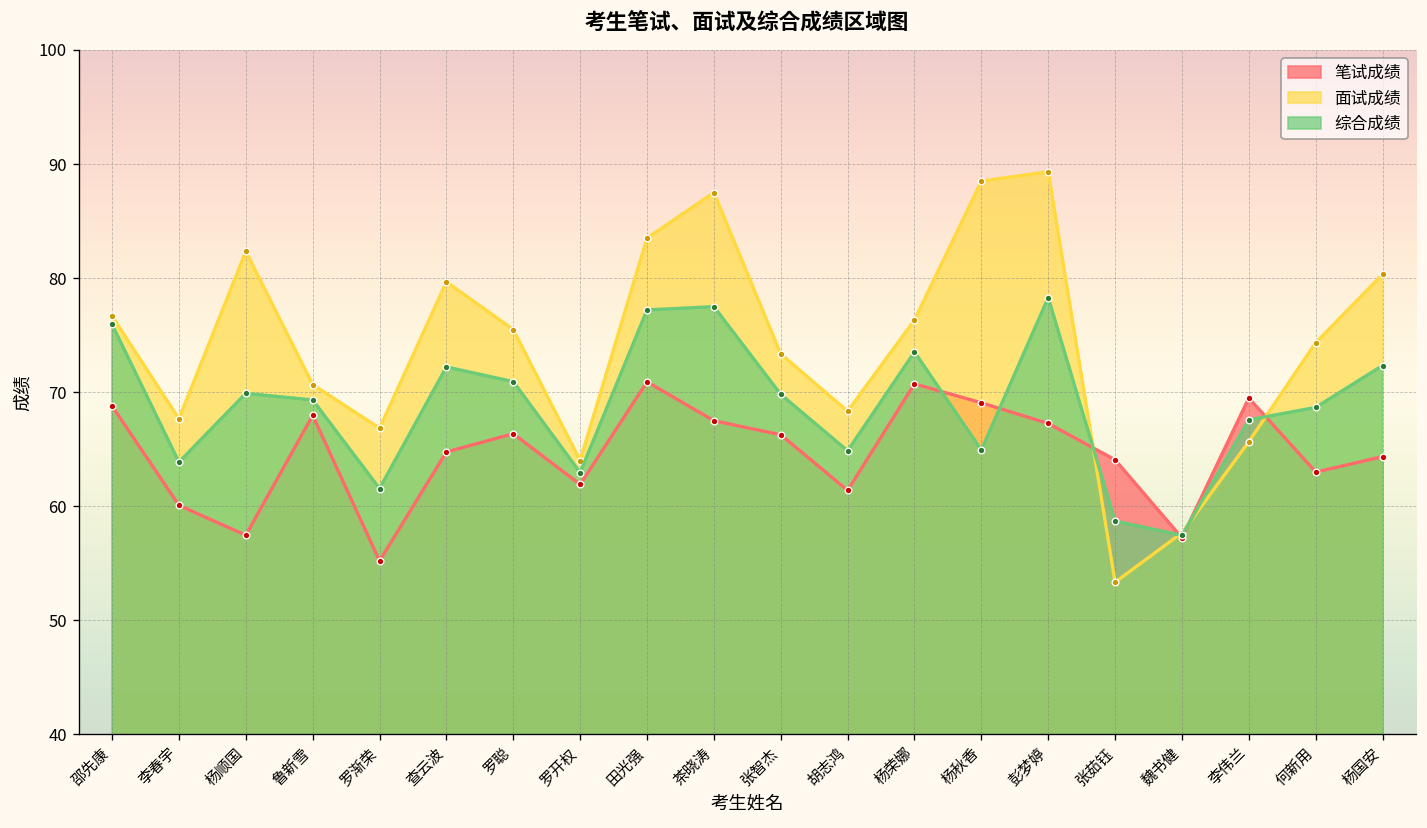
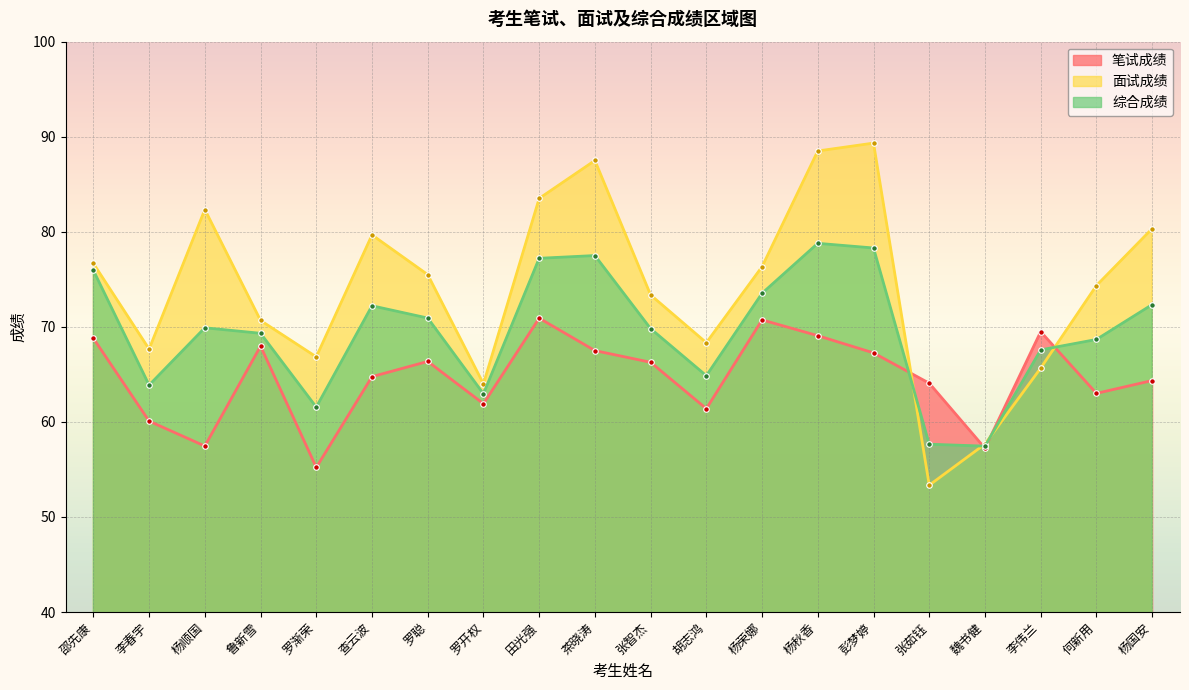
综合成绩, 杨秋香: 65 -> 79
综合成绩, 张茹钰: 59 -> 58
